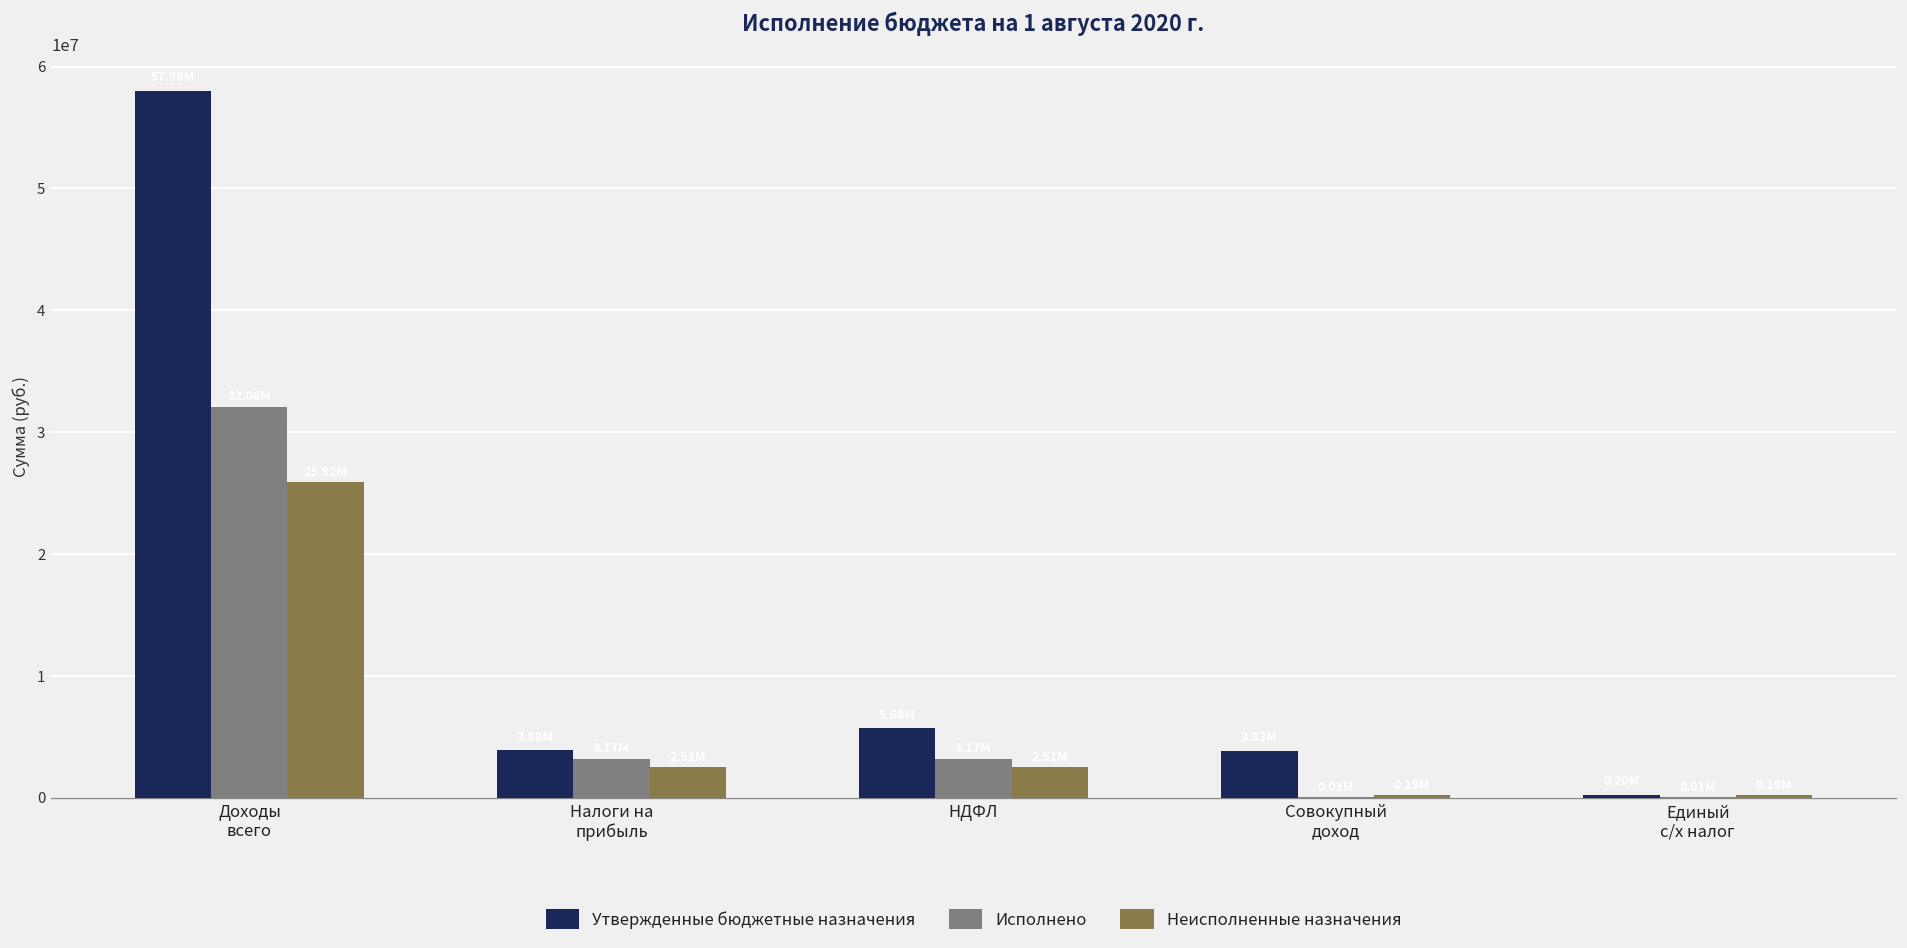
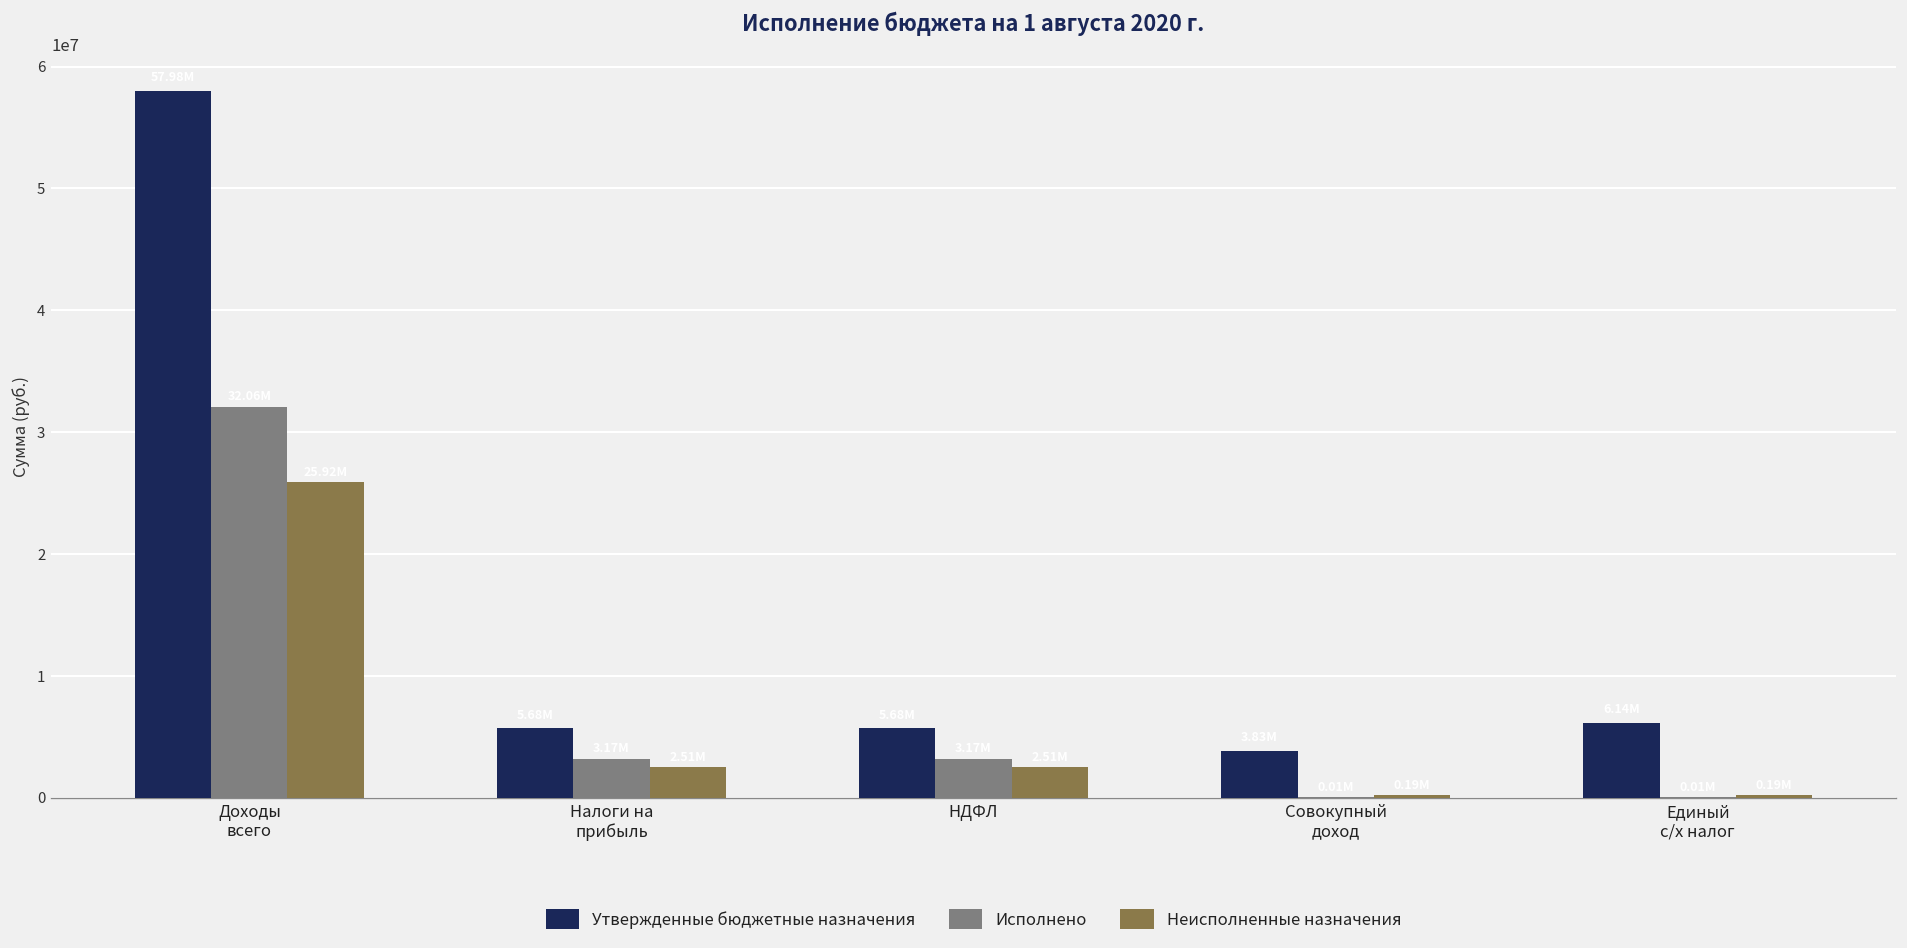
Утвержденные бюджетные назначения, Налоги на прибыль: 3900000 -> 5700000
Утвержденные бюджетные назначения, Единый с/х налог: 200000 -> 6100000
